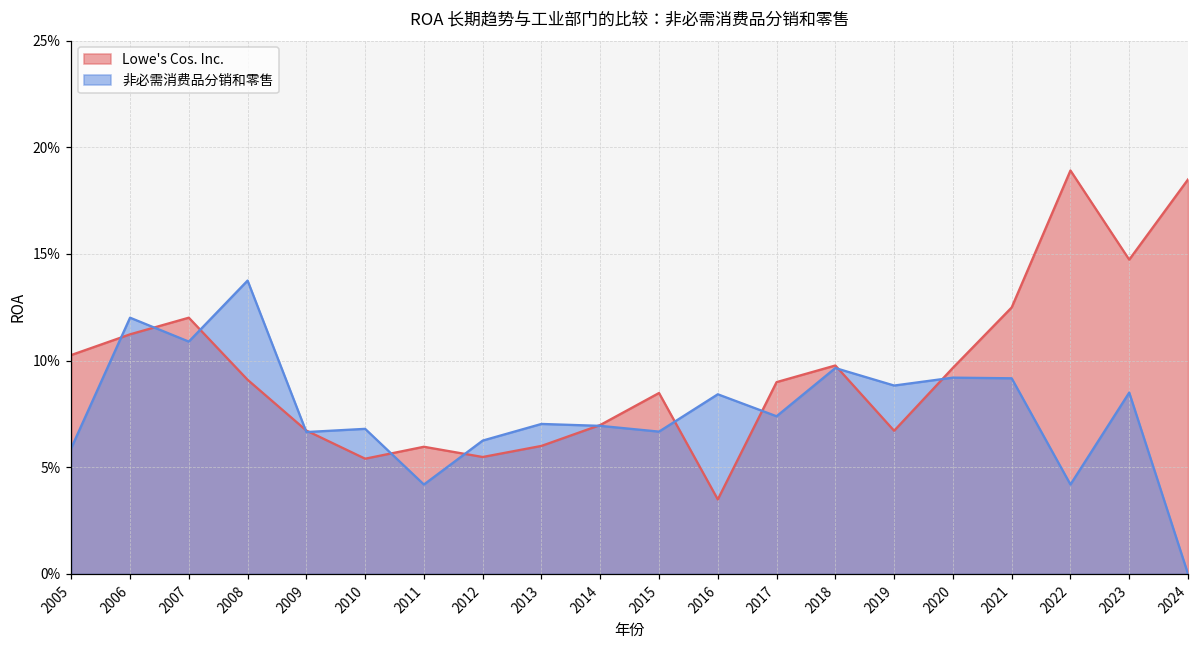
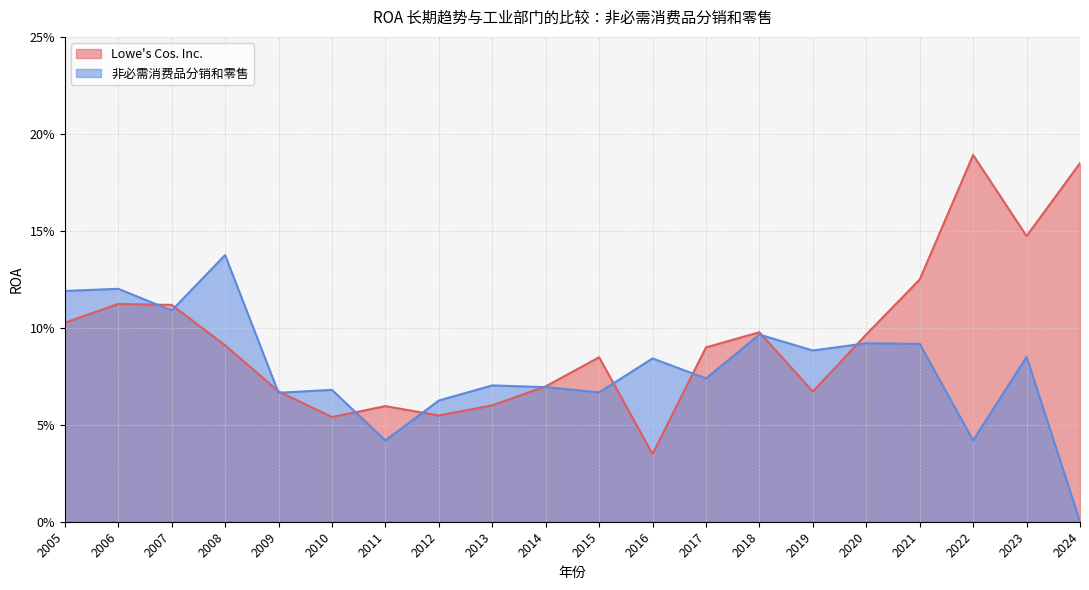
非必需消费品分销和零售, 2005: 5.9% -> 11.9%
Lowe's Cos. Inc., 2007: 12.0% -> 11.2%
